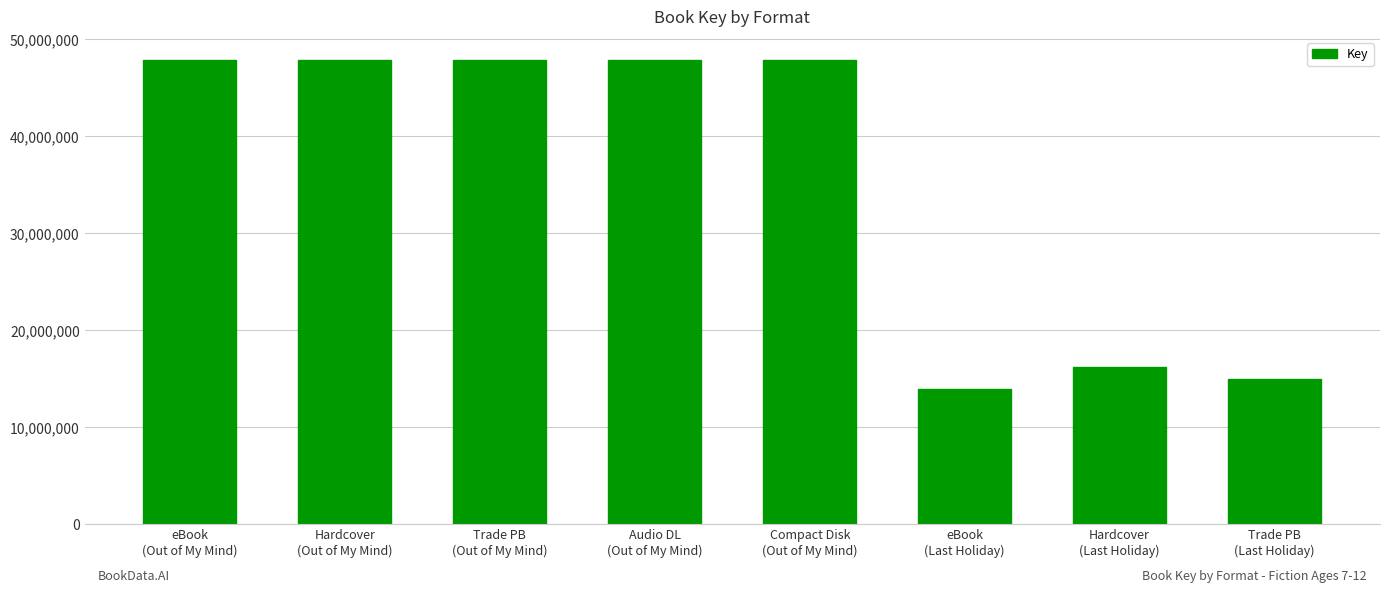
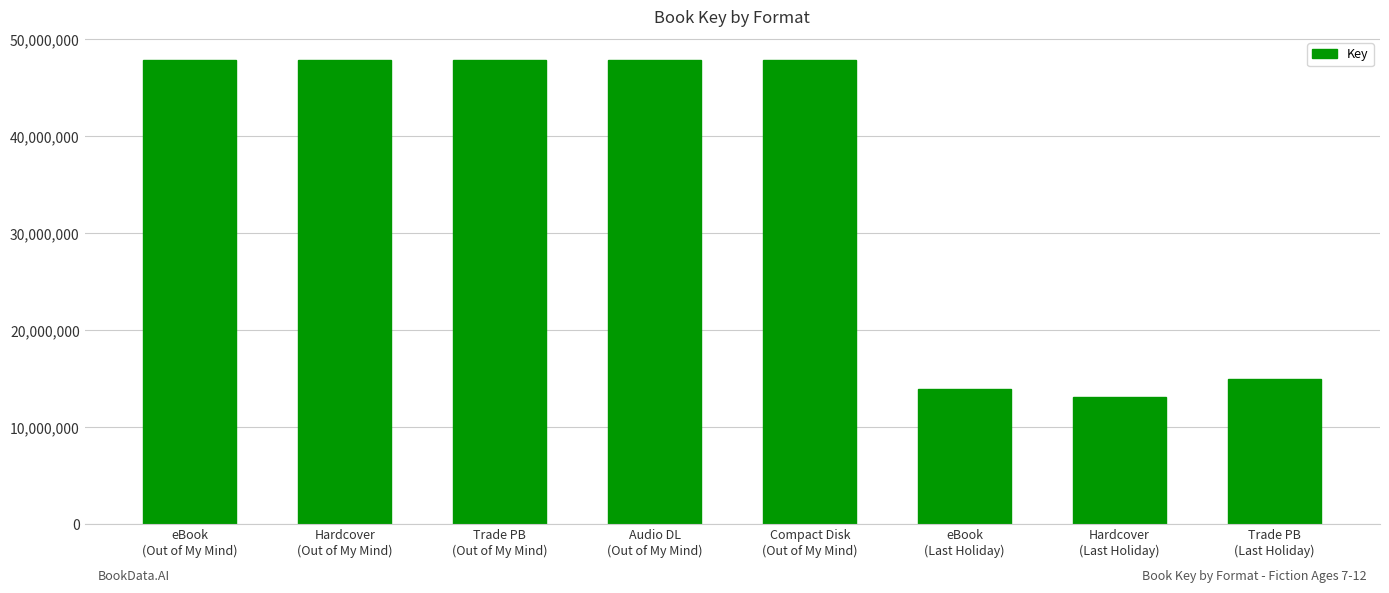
Hardcover (Last Holiday): 16,000,000 -> 13,000,000
